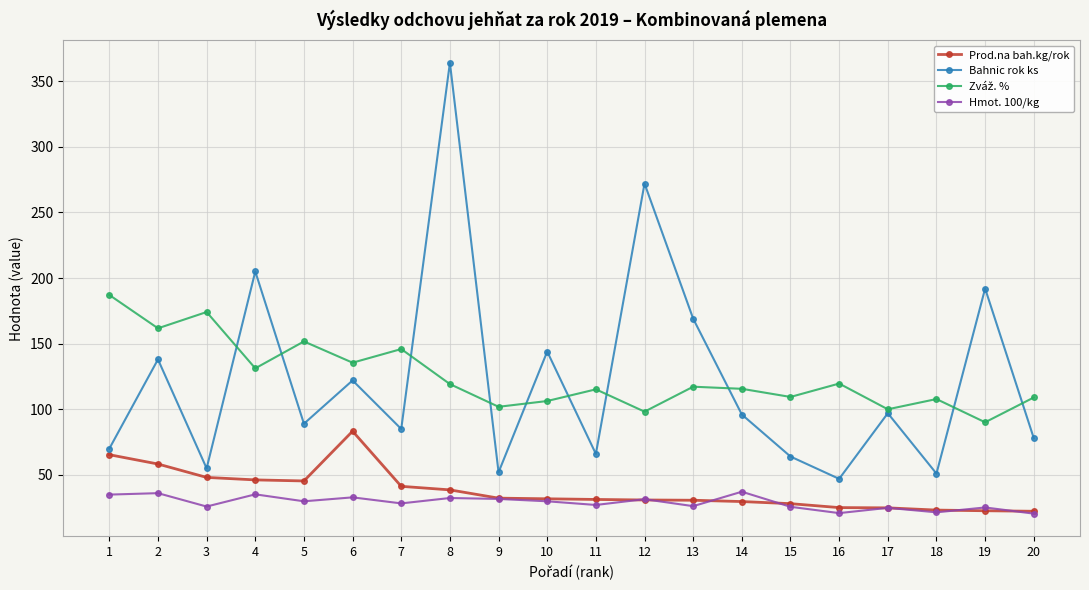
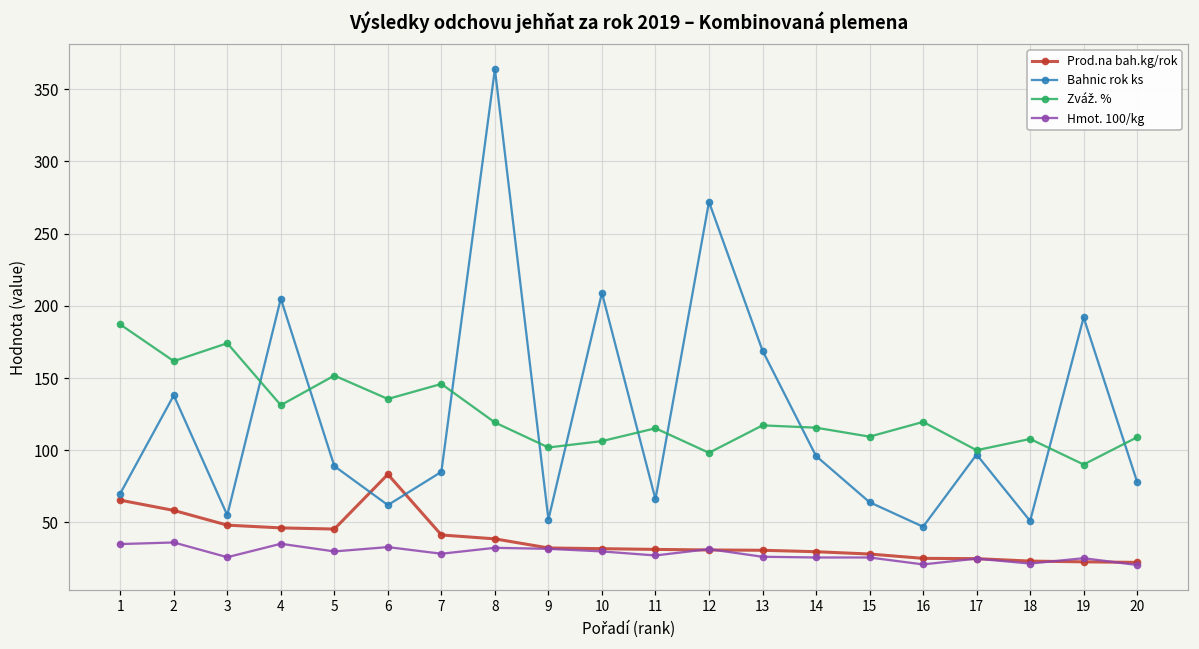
Bahnic rok ks, 6: 122 -> 62
Bahnic rok ks, 10: 144 -> 209
Hmot. 100/kg, 14: 37 -> 26
